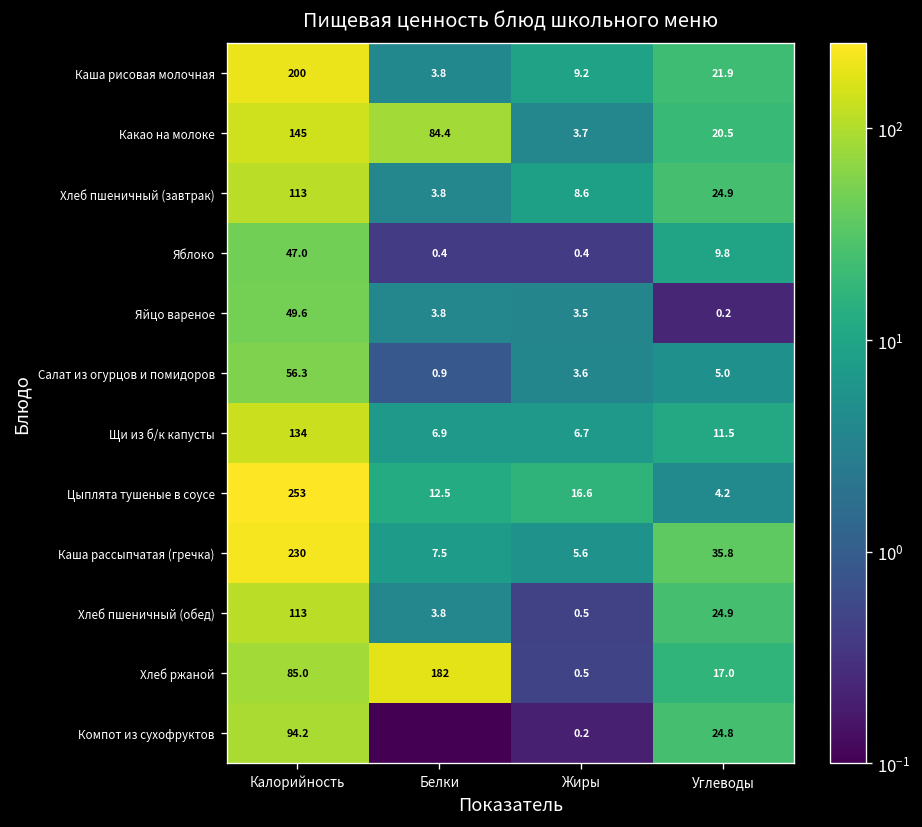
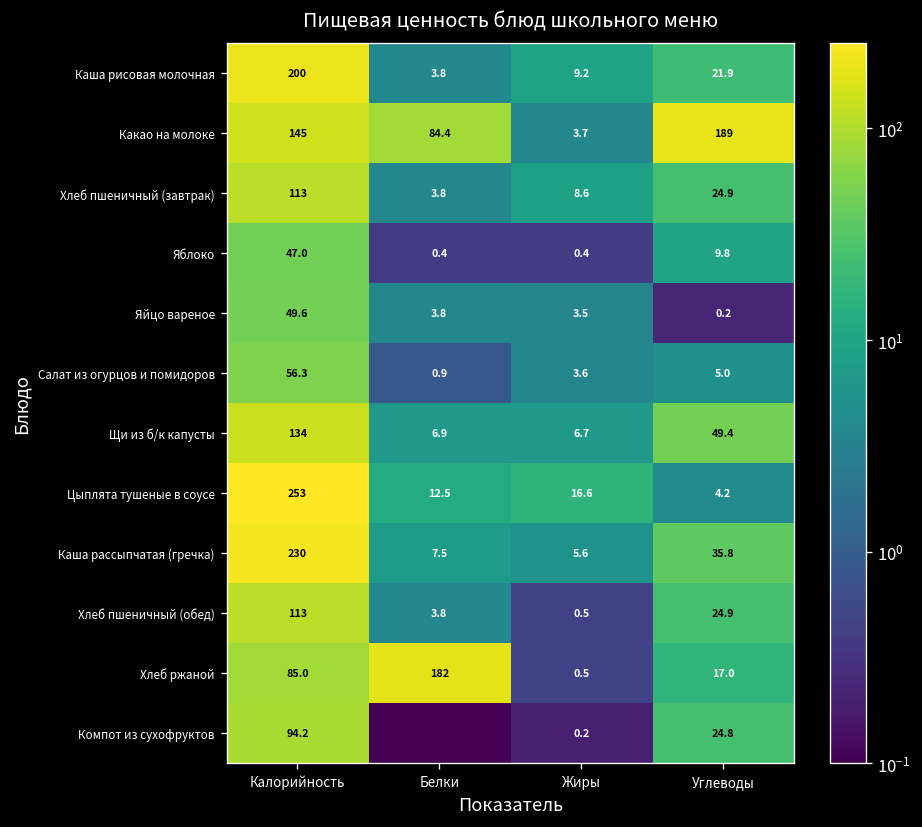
Какао на молоке, Углеводы: 20.5 -> 189
Щи из б/к капусты, Углеводы: 11.5 -> 49.4
